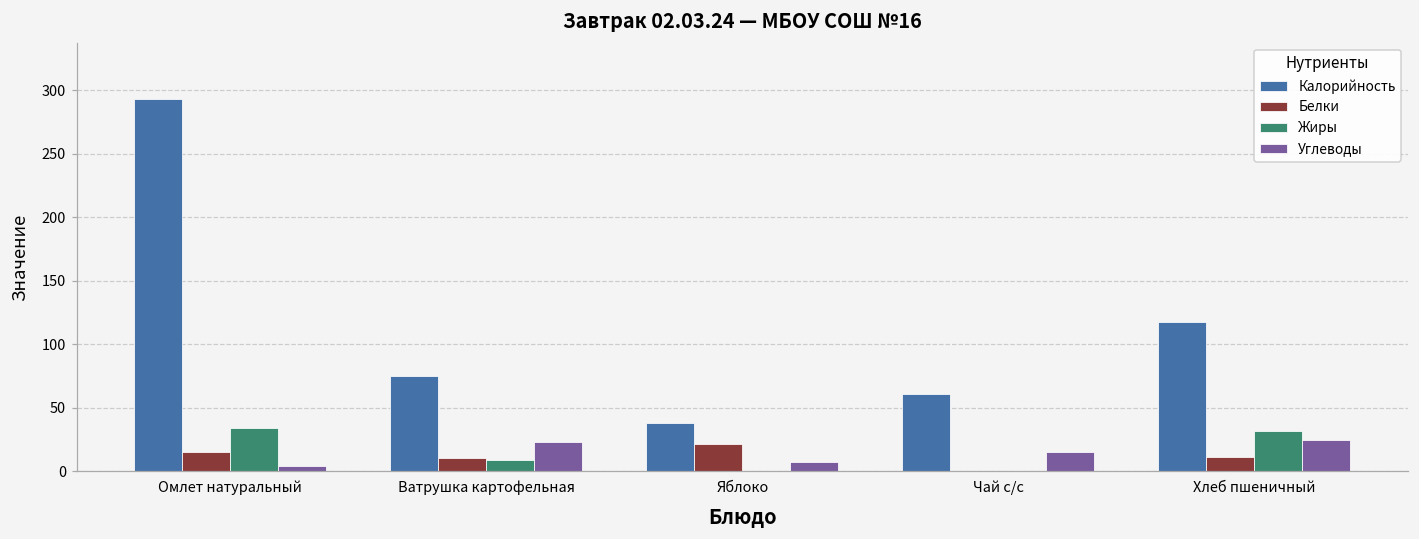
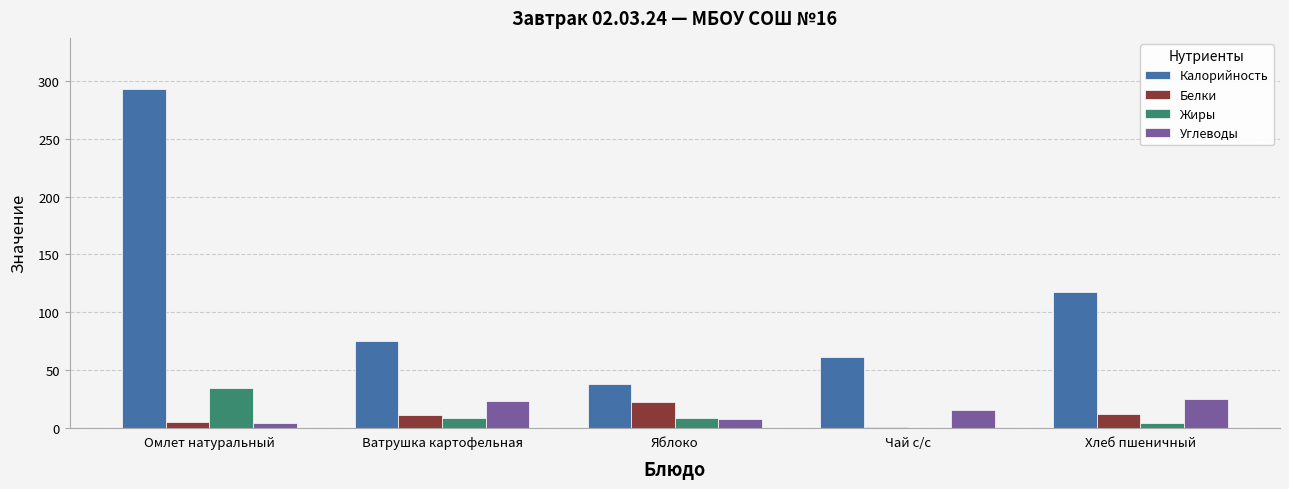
Белки, Омлет натуральный: 16 -> 5
Жиры, Яблоко: 0 -> 9
Жиры, Хлеб пшеничный: 32 -> 4
